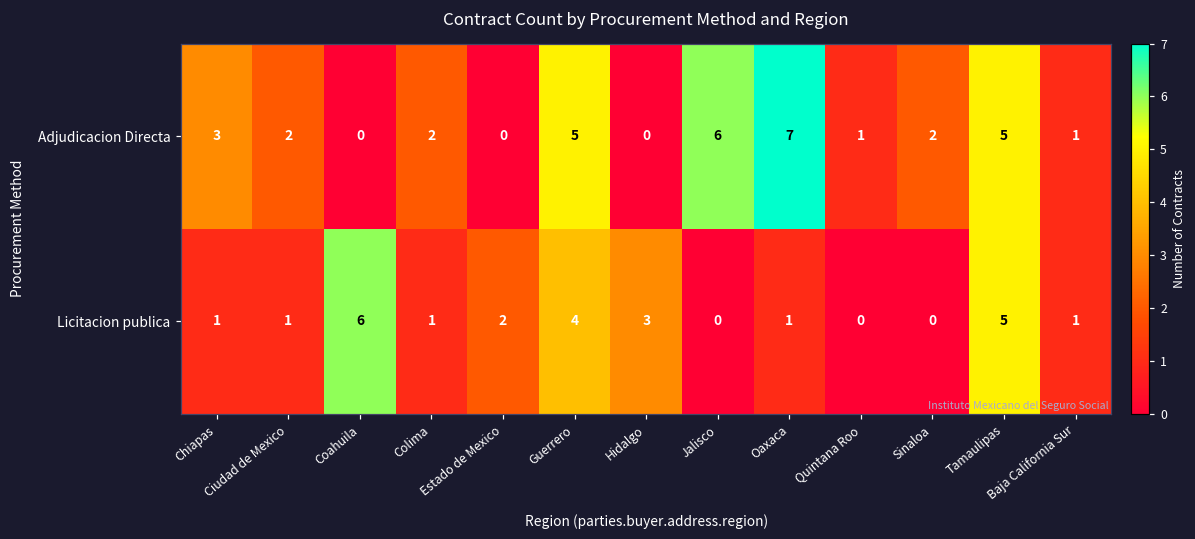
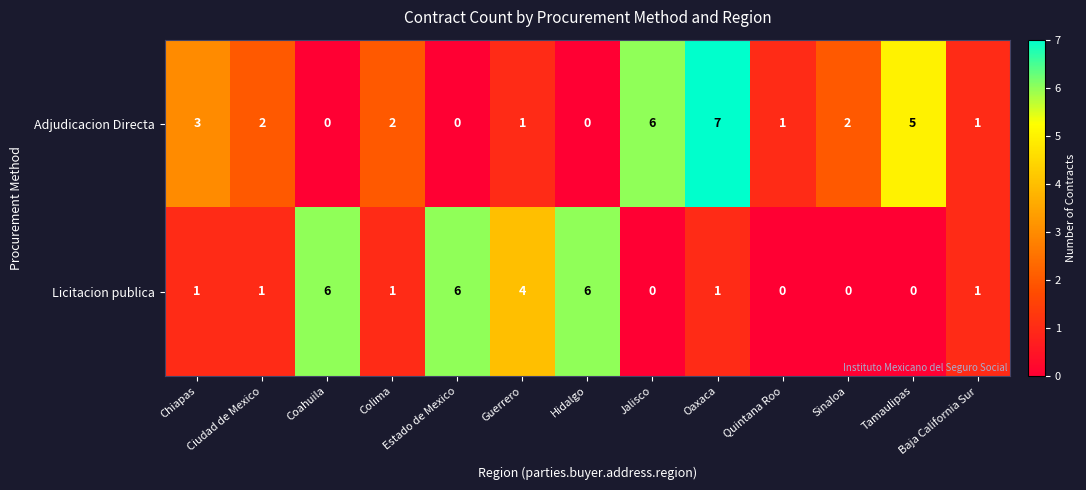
Adjudicacion Directa, Guerrero: 5 -> 1
Licitacion publica, Estado de Mexico: 2 -> 6
Licitacion publica, Hidalgo: 3 -> 6
Licitacion publica, Tamaulipas: 5 -> 0
